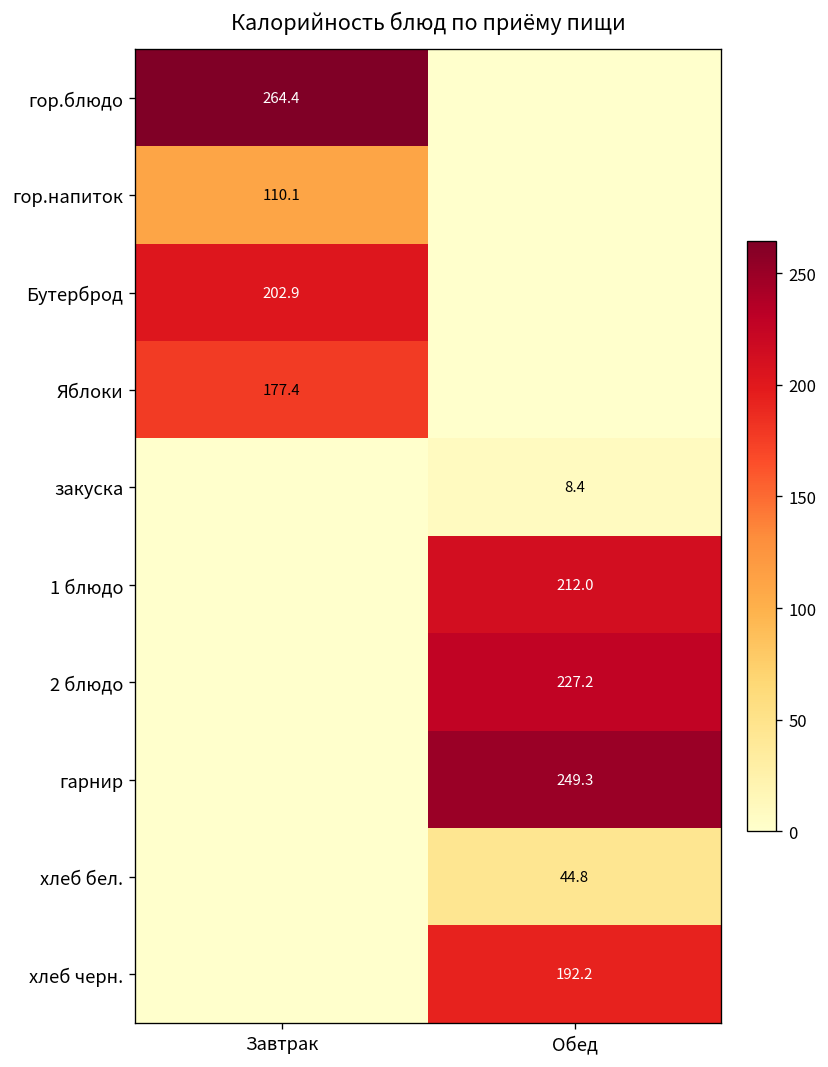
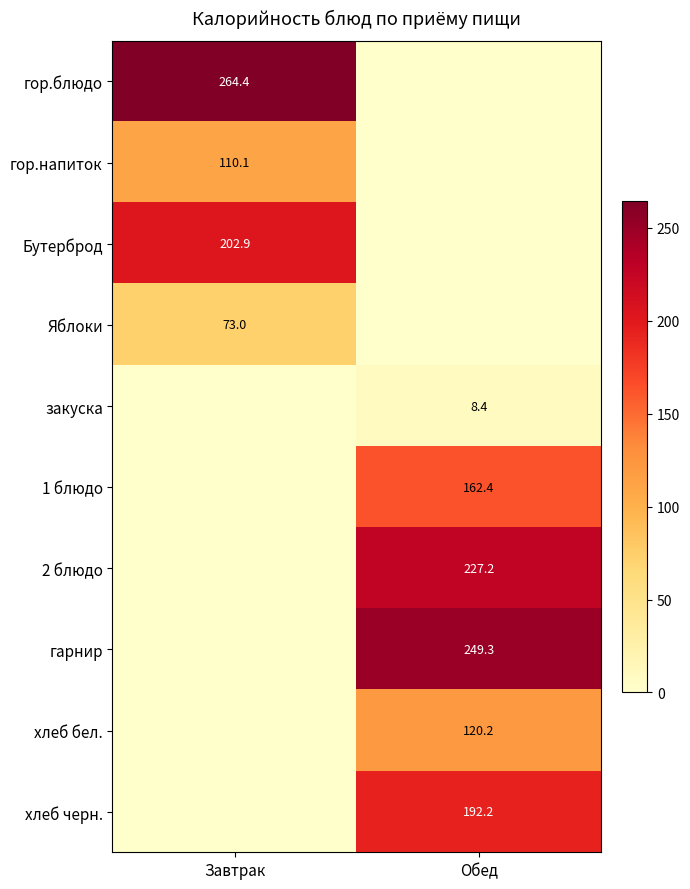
Яблоки, Завтрак: 177.4 -> 73.0
1 блюдо, Обед: 212.0 -> 162.4
хлеб бел., Обед: 44.8 -> 120.2
